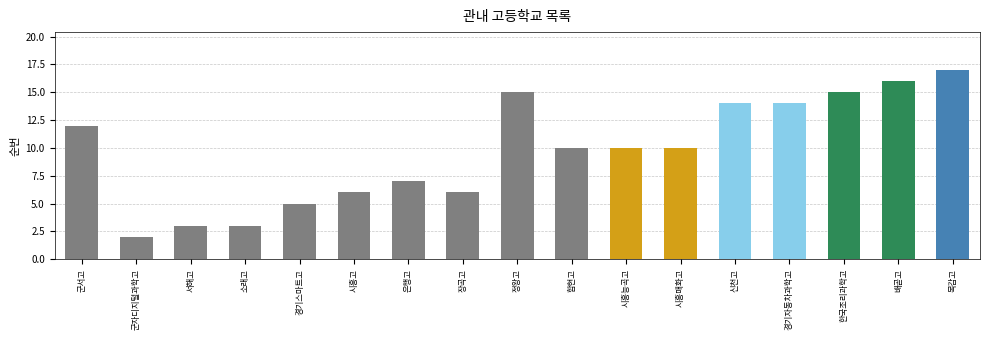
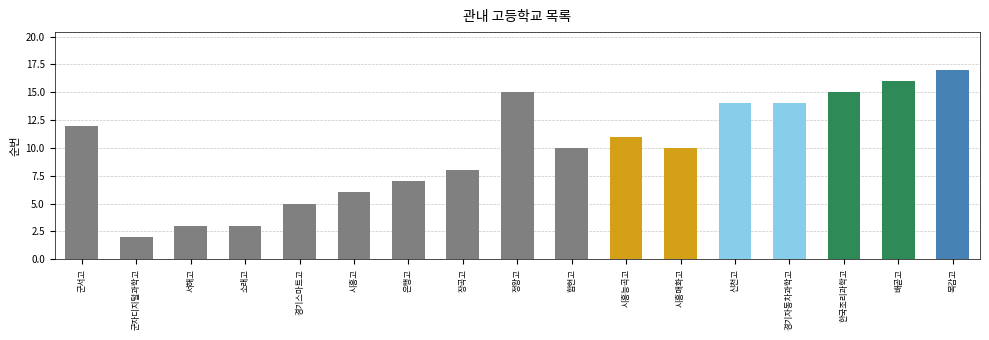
장곡고: 6 -> 8
시흥능곡고: 10 -> 11
